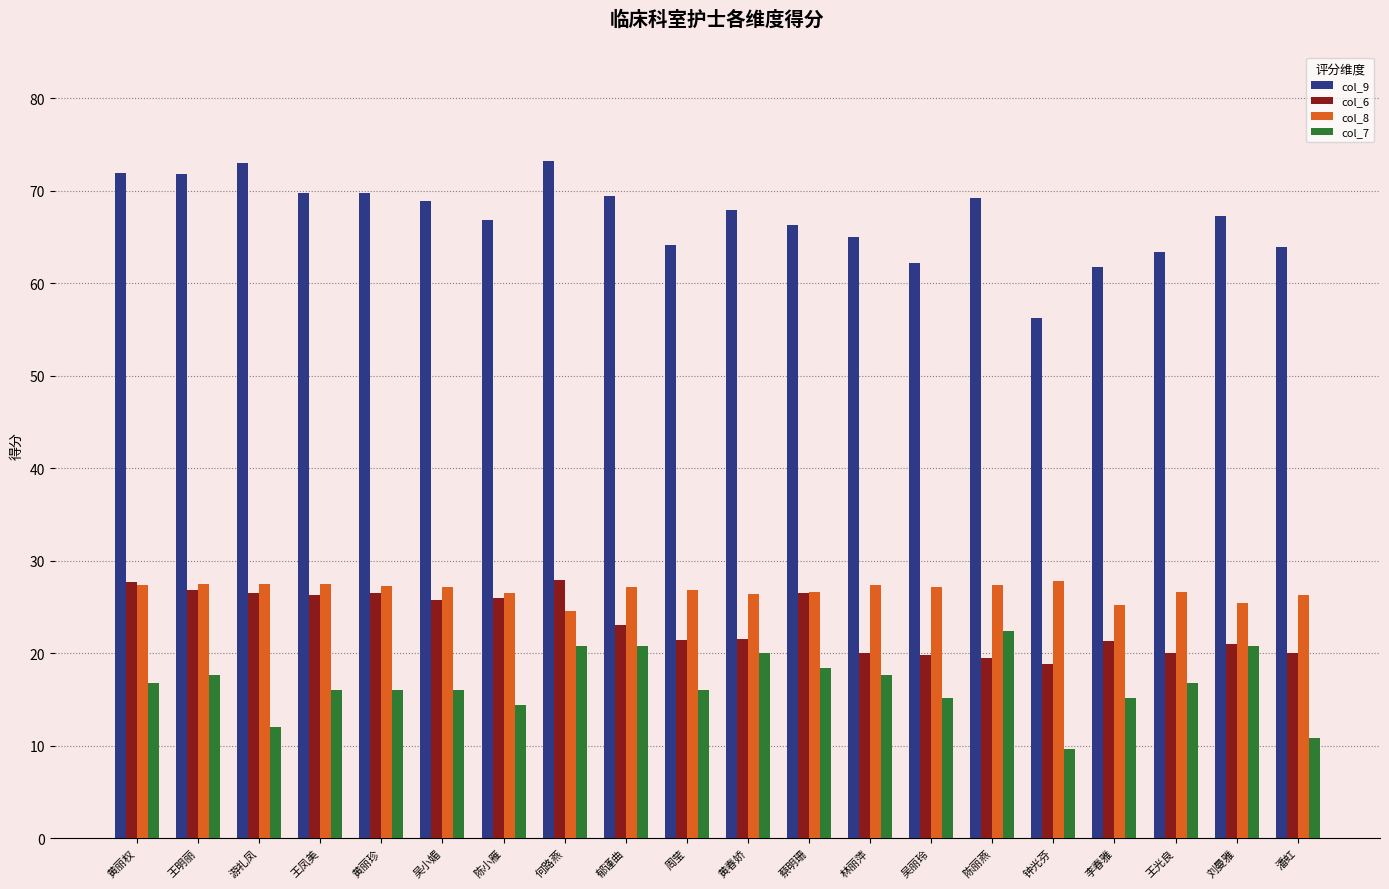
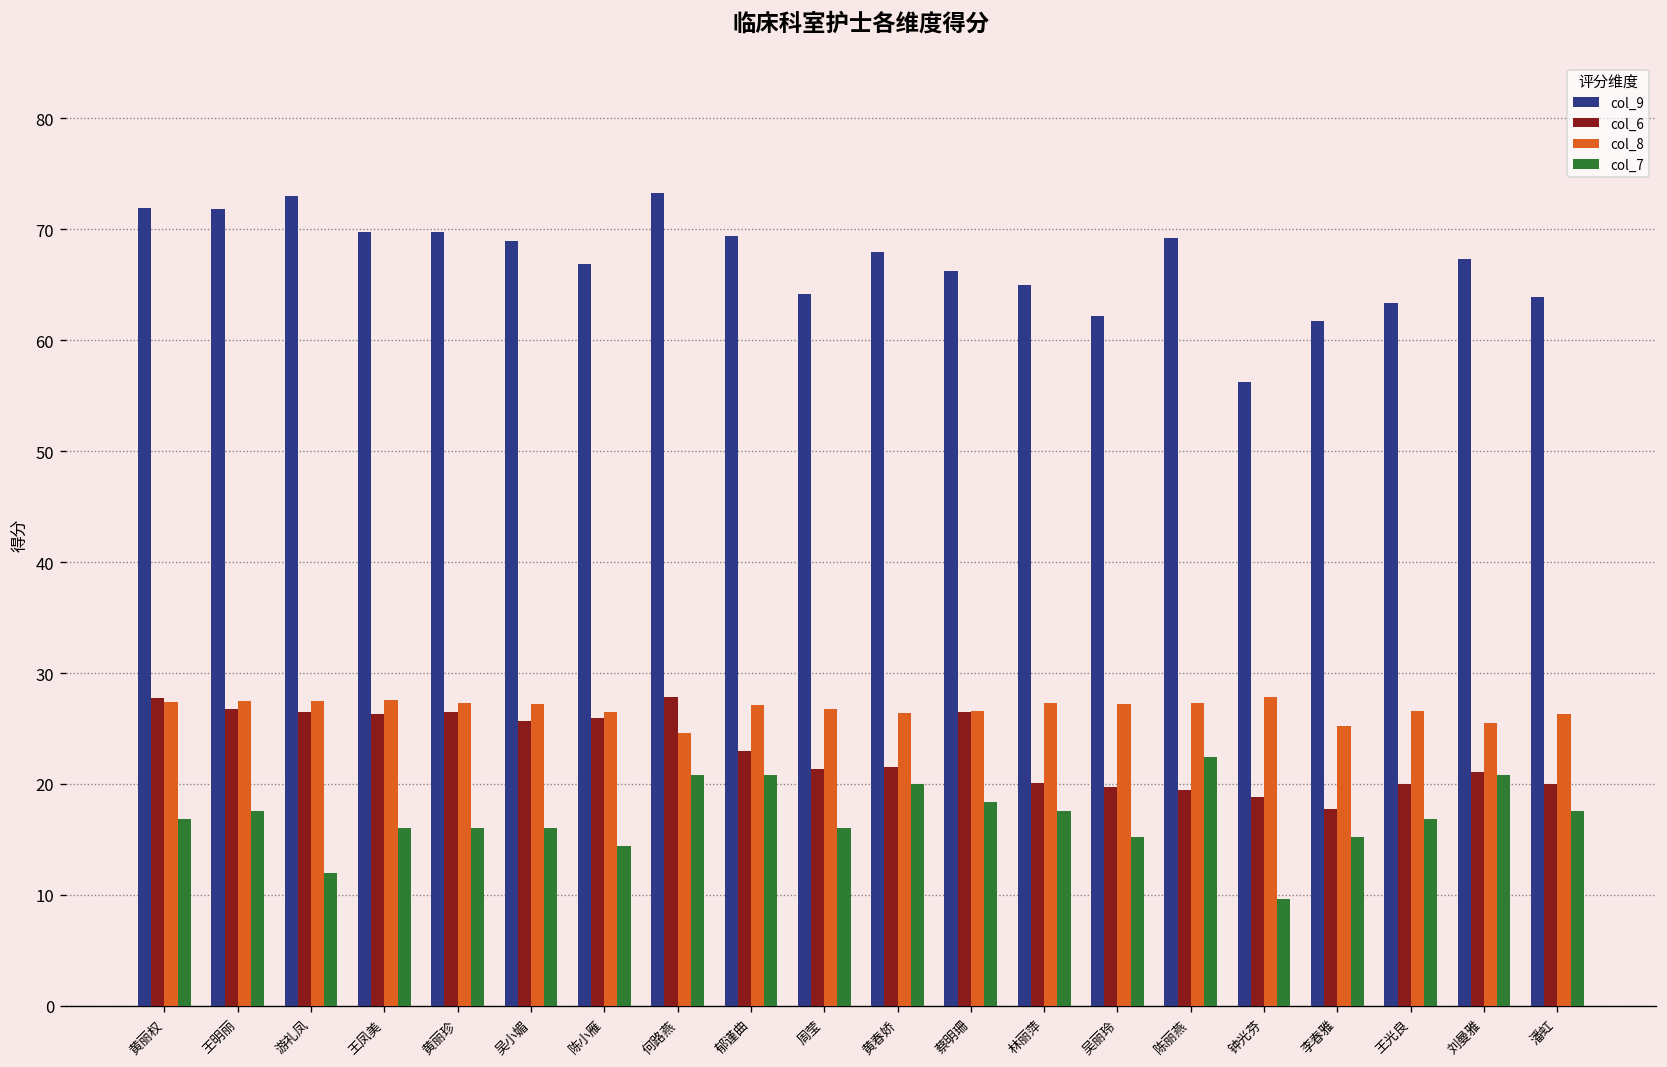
col_6, 李春雅: 21 -> 18
col_7, 潘虹: 11 -> 18
